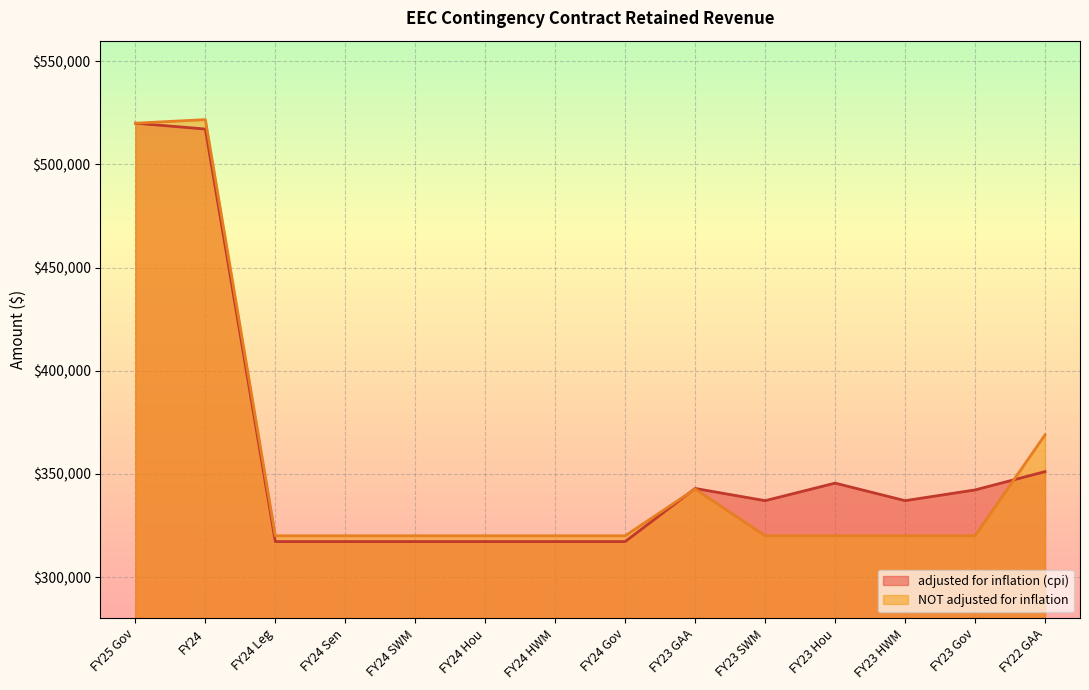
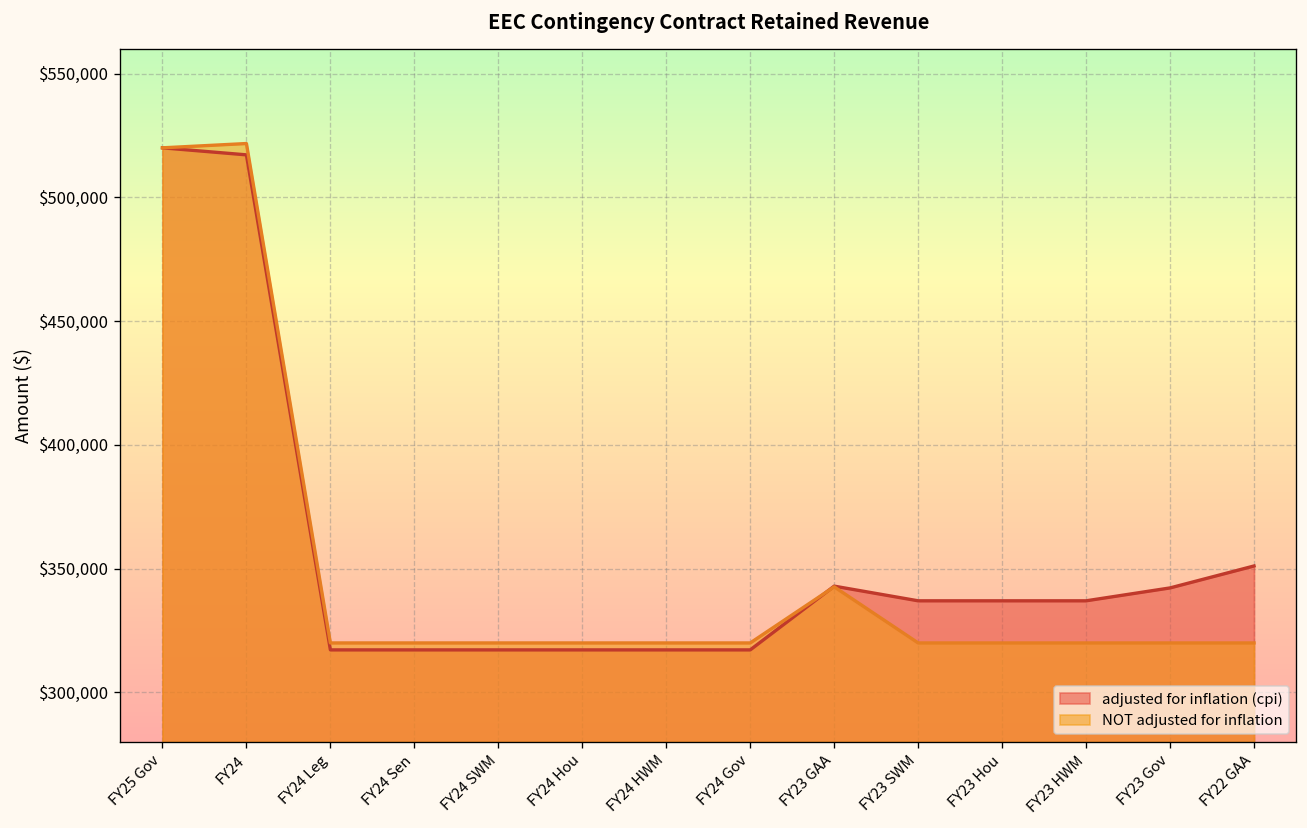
adjusted for inflation (cpi), FY23 Hou: $346,000 -> $337,000
NOT adjusted for inflation, FY22 GAA: $369,000 -> $320,000
